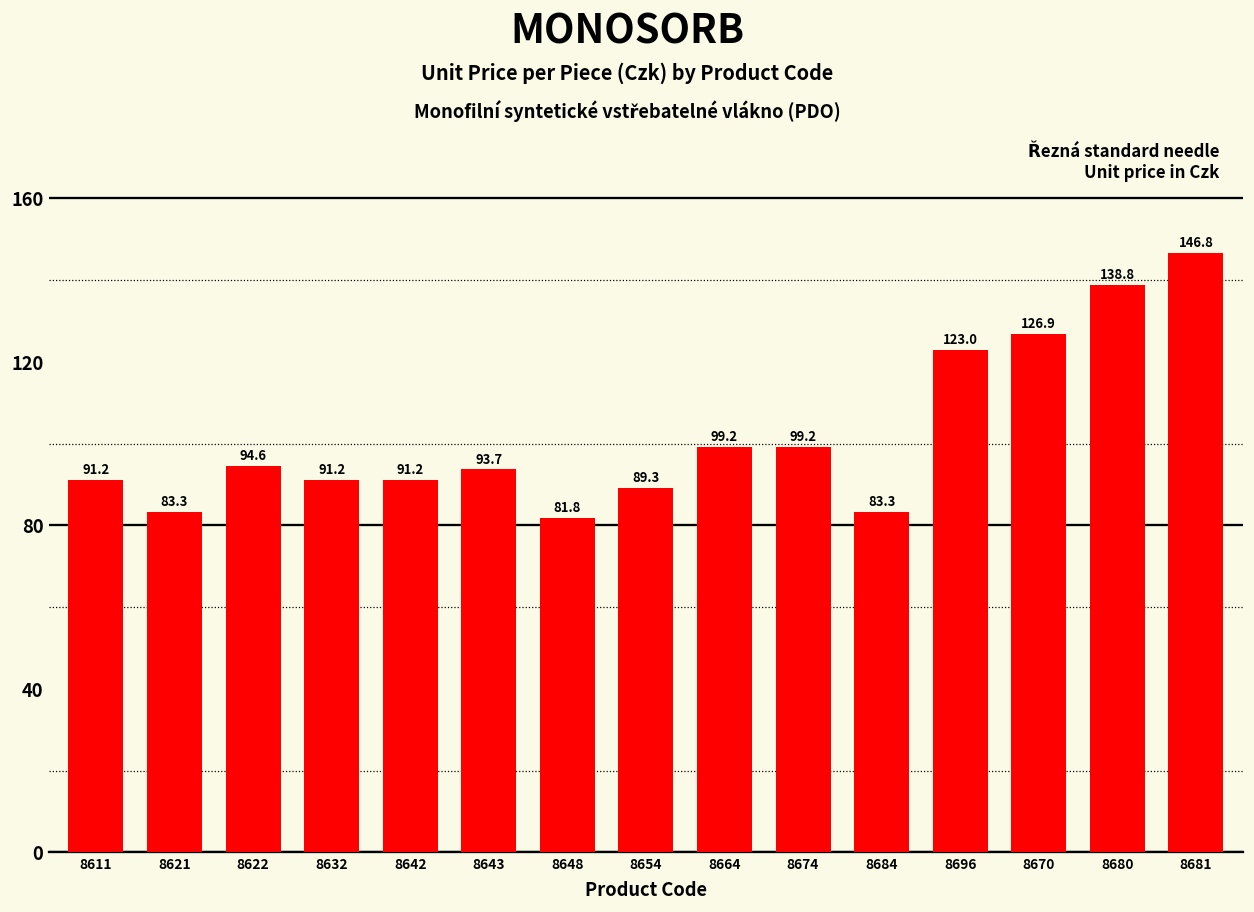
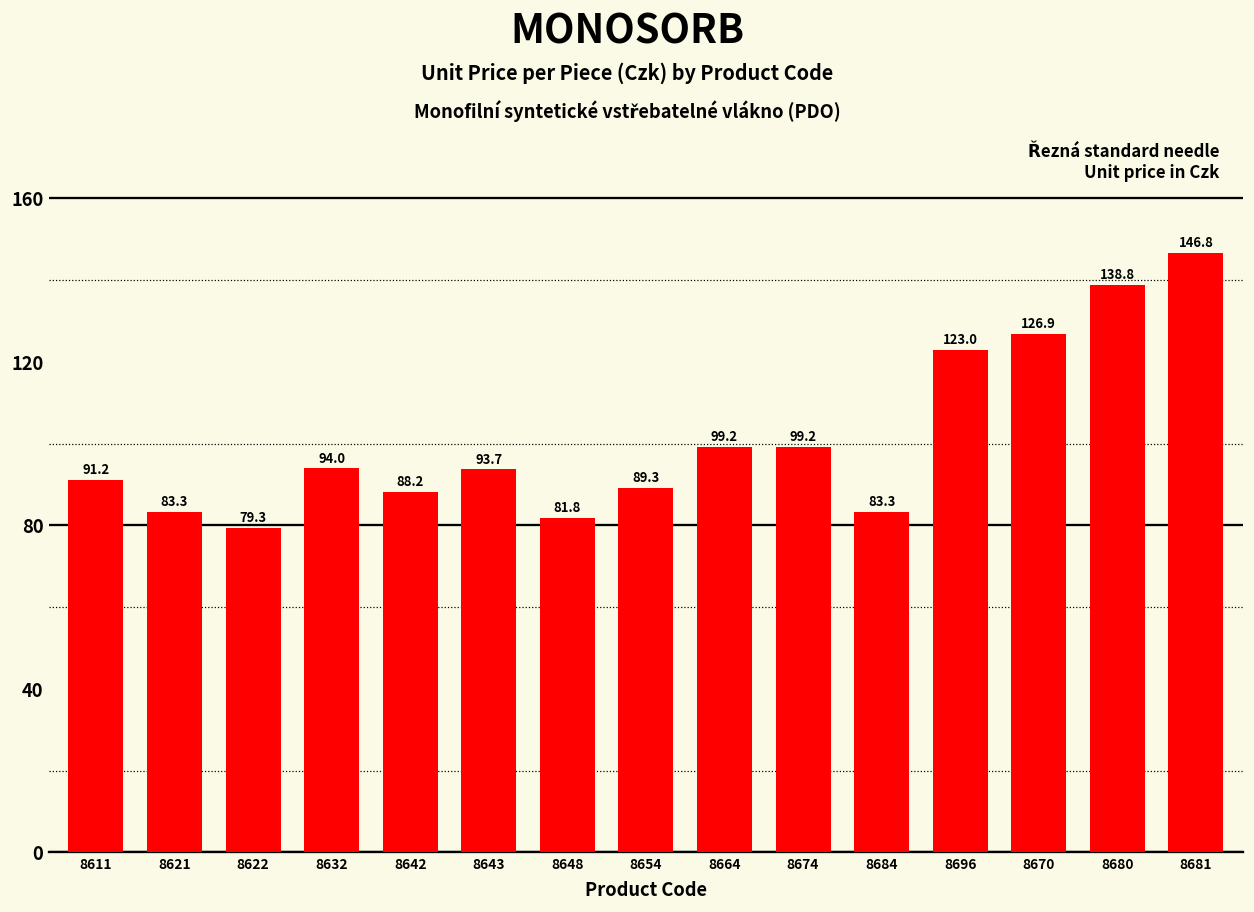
8622: 94.6 -> 79.3
8632: 91.2 -> 94.0
8642: 91.2 -> 88.2
